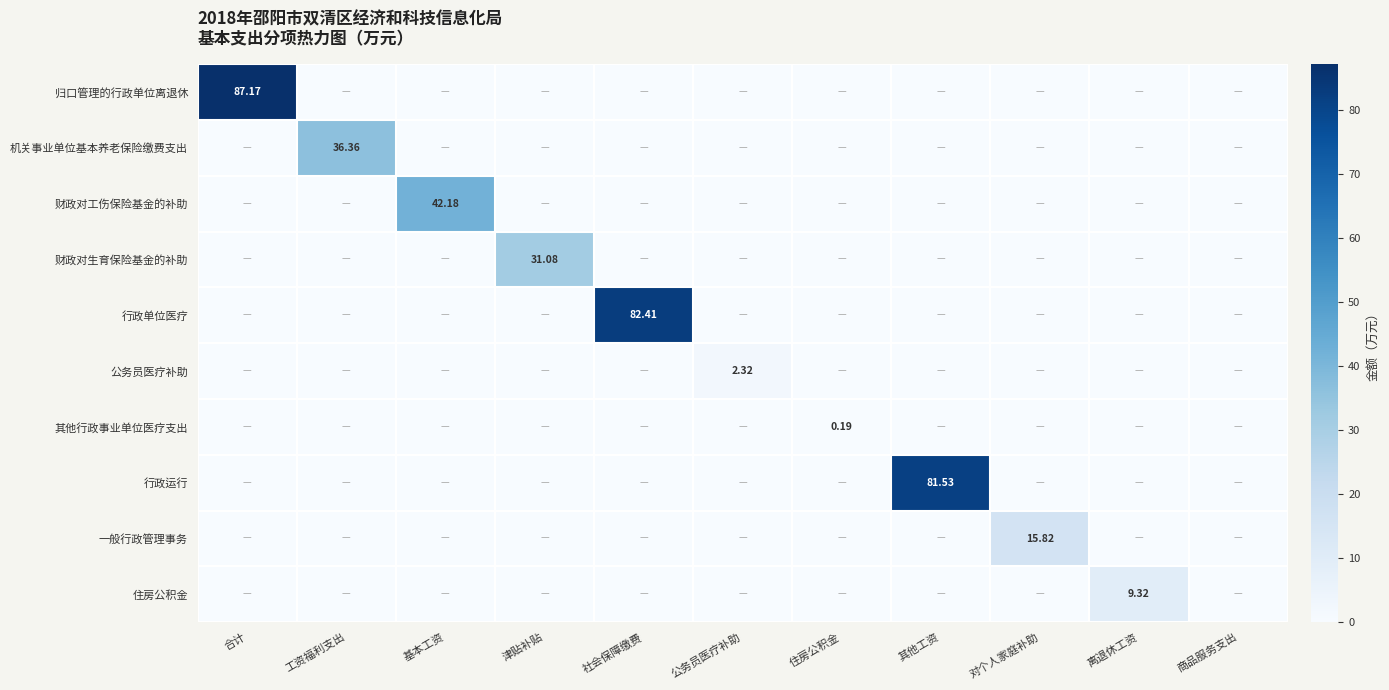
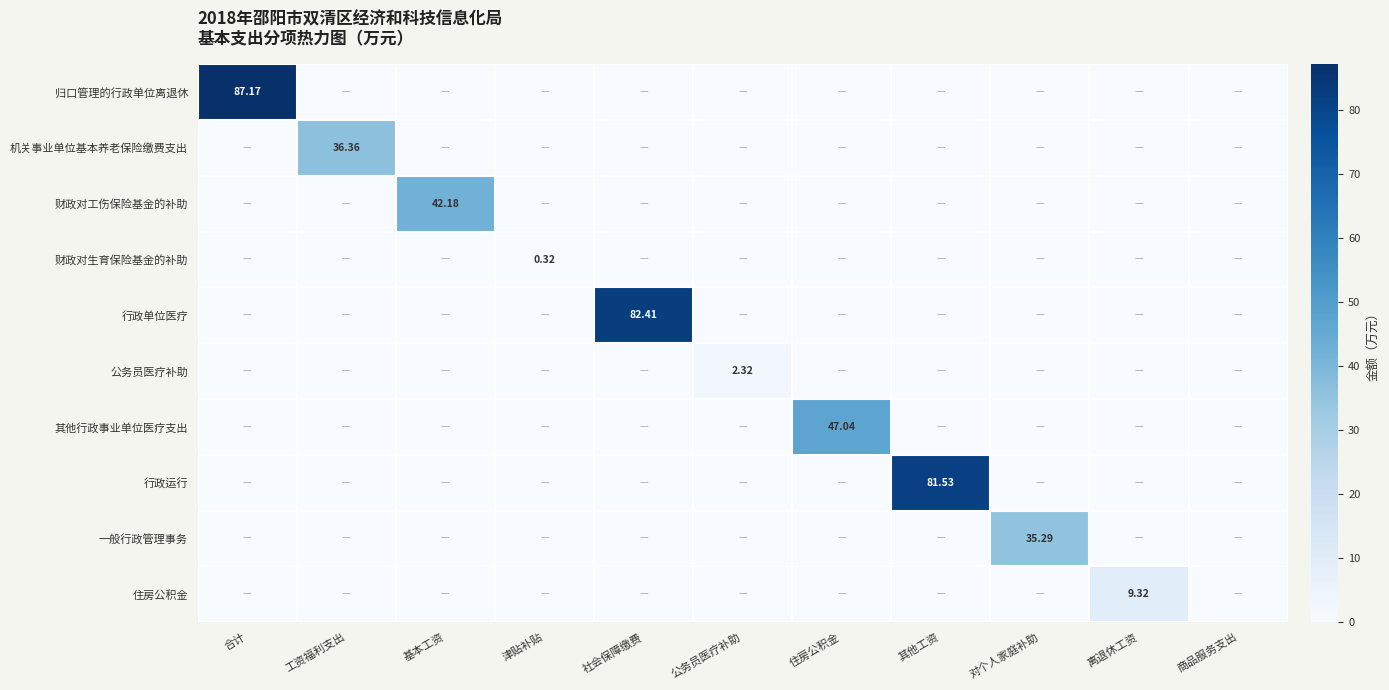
财政对生育保险基金的补助, 津贴补贴: 31.08 -> 0.32
其他行政事业单位医疗支出, 住房公积金: 0.19 -> 47.04
一般行政管理事务, 对个人家庭补助: 15.82 -> 35.29
